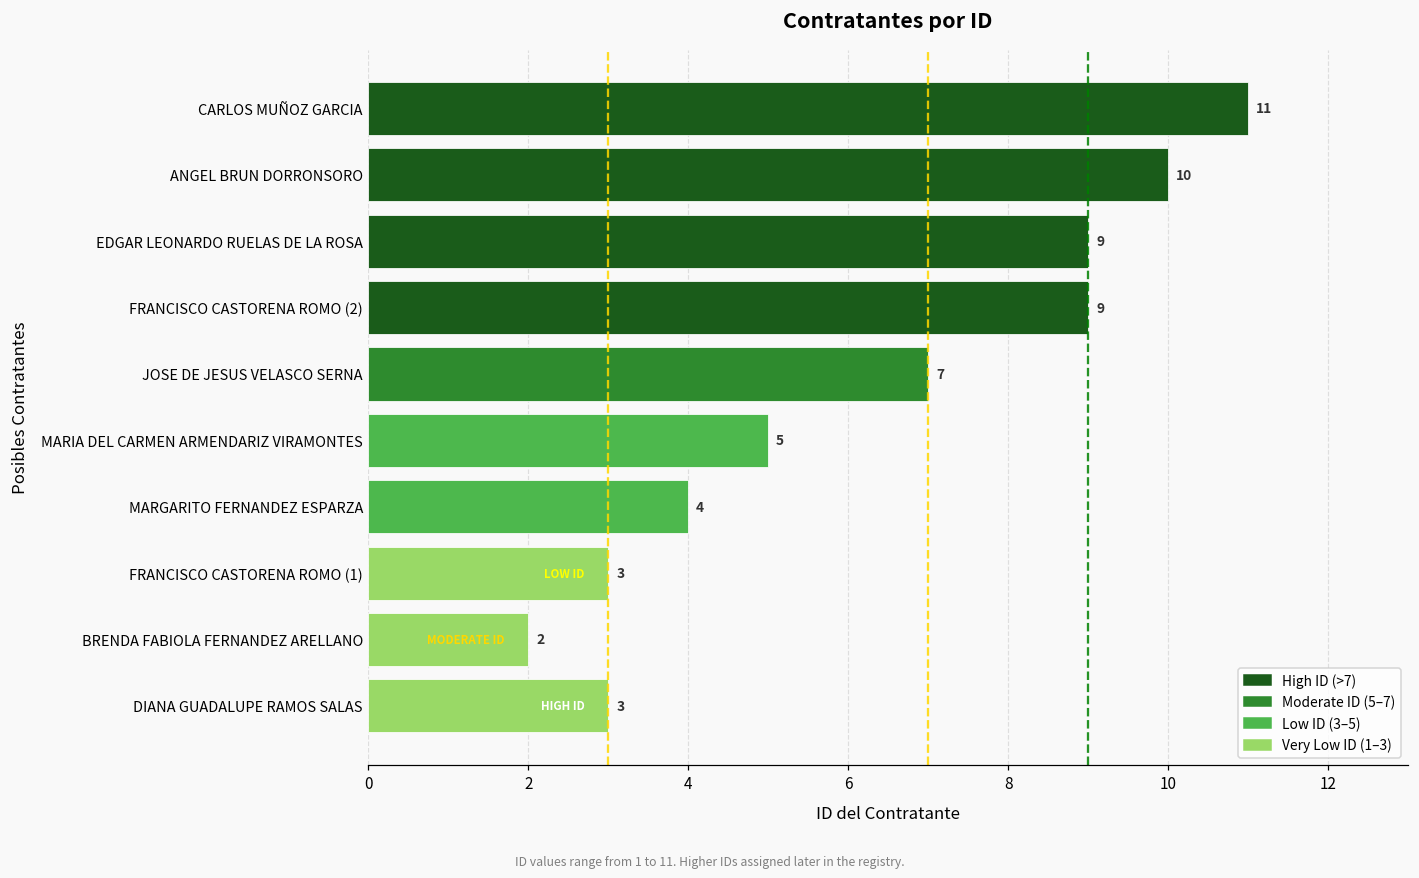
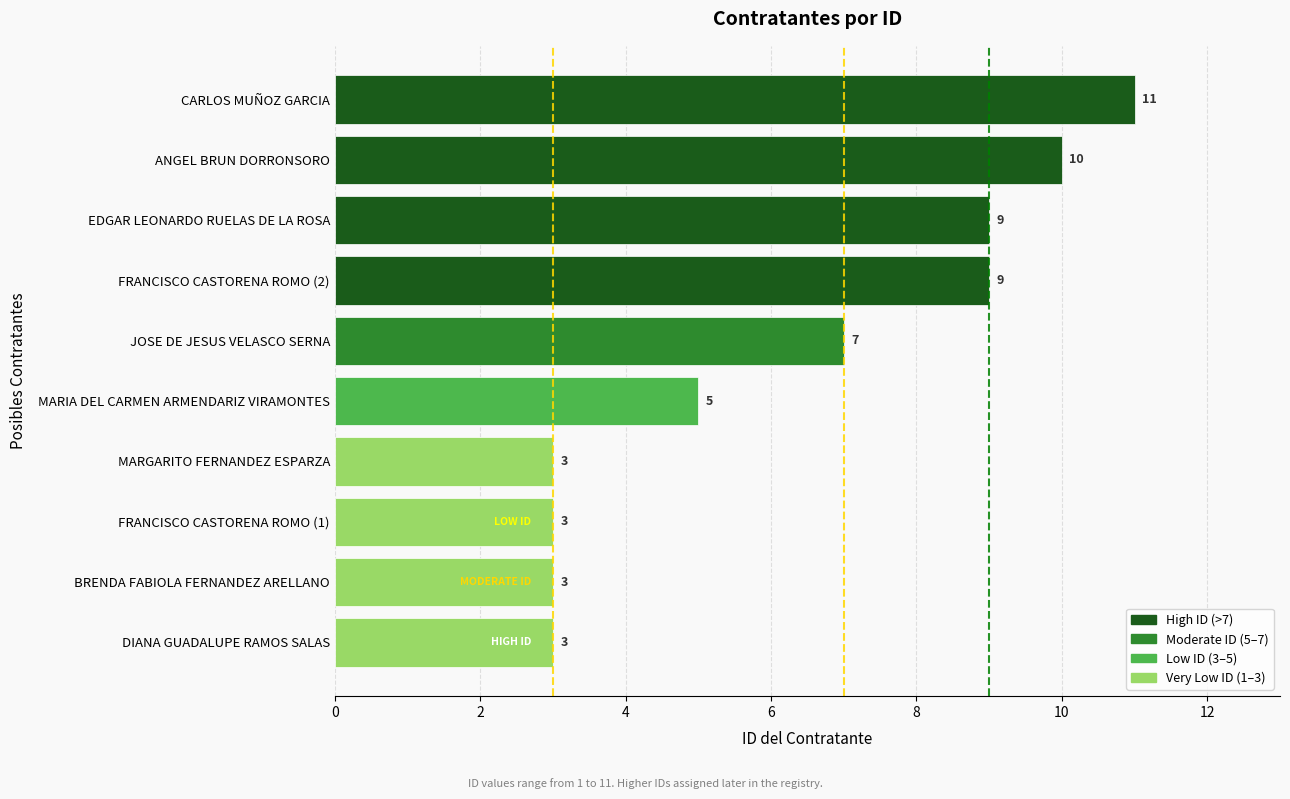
MARGARITO FERNANDEZ ESPARZA: 4 -> 3
BRENDA FABIOLA FERNANDEZ ARELLANO: 2 -> 3
